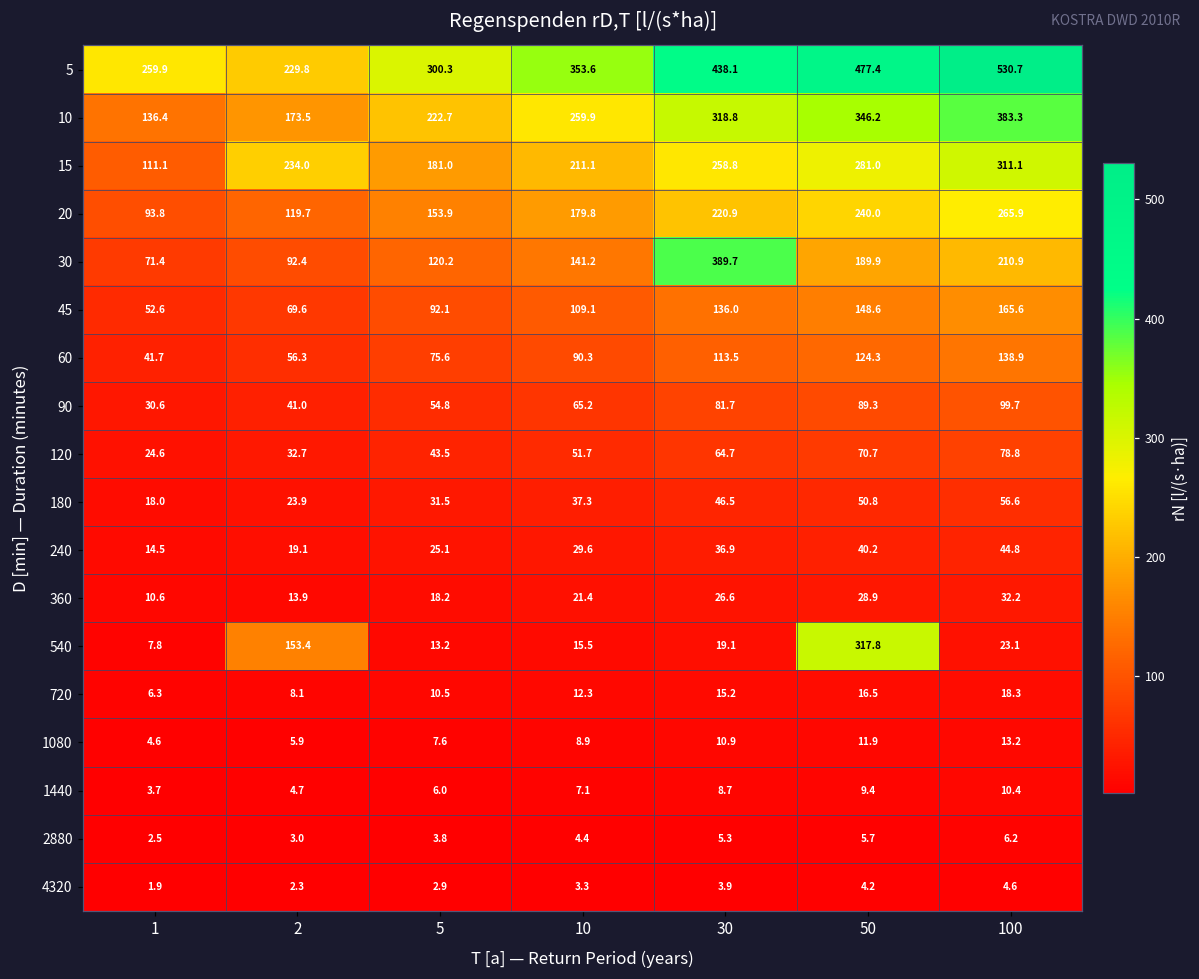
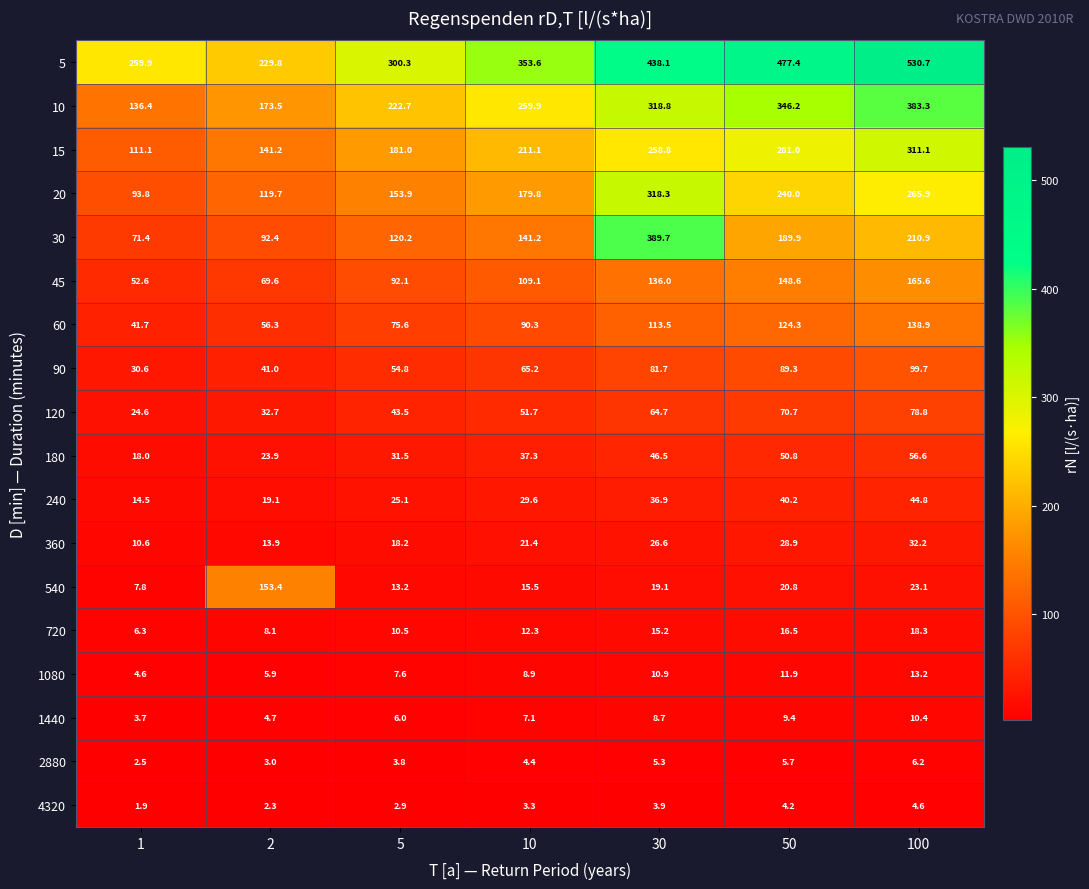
15, 2: 234.0 -> 141.2
20, 30: 220.9 -> 318.3
540, 50: 317.8 -> 20.8
